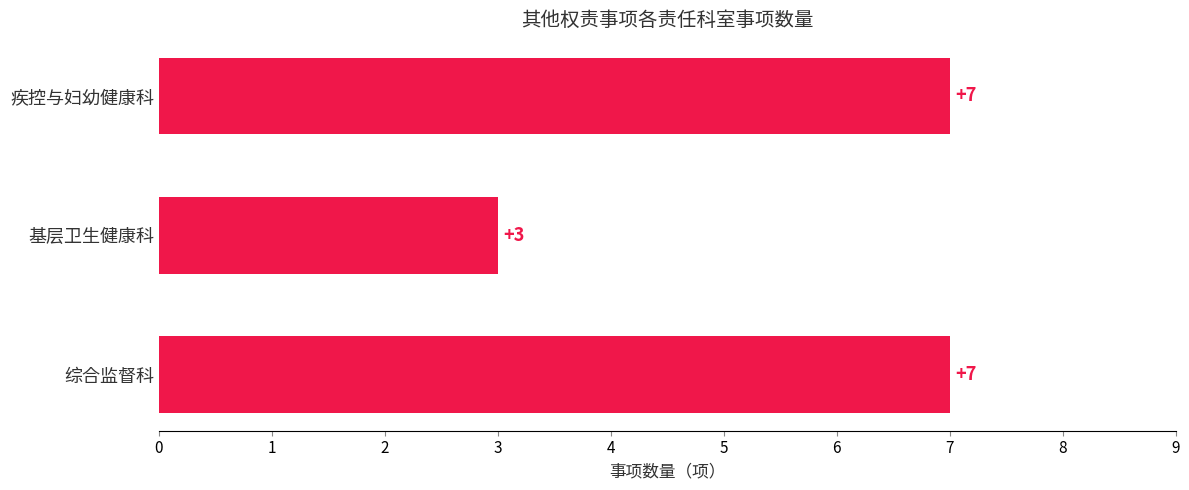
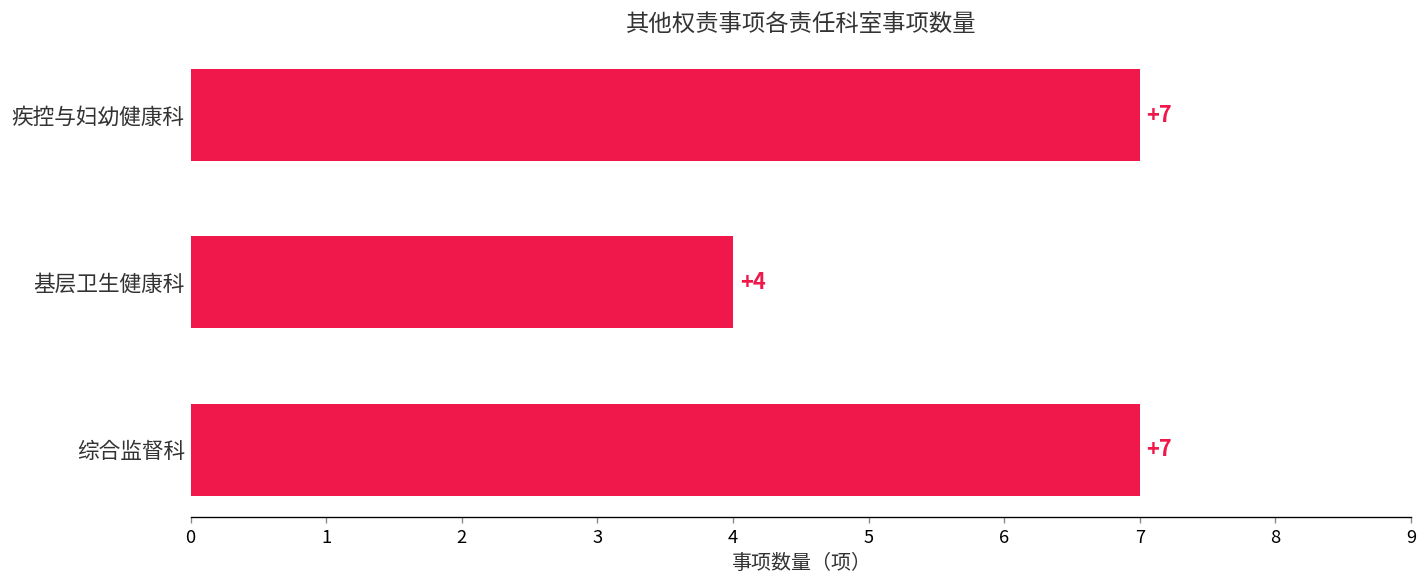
基层卫生健康科: +3 -> +4
